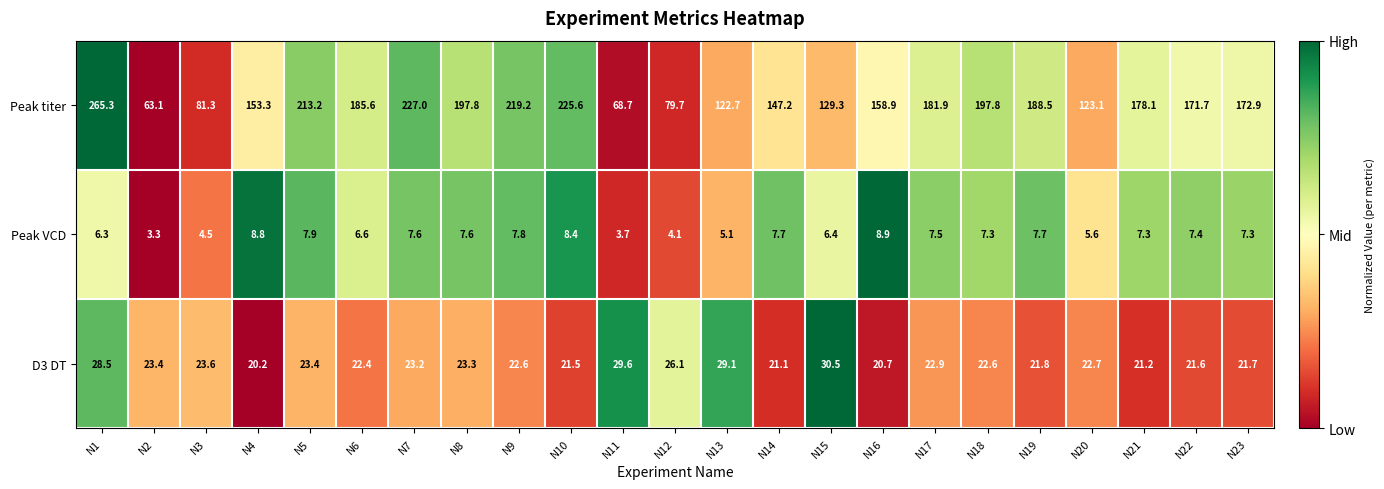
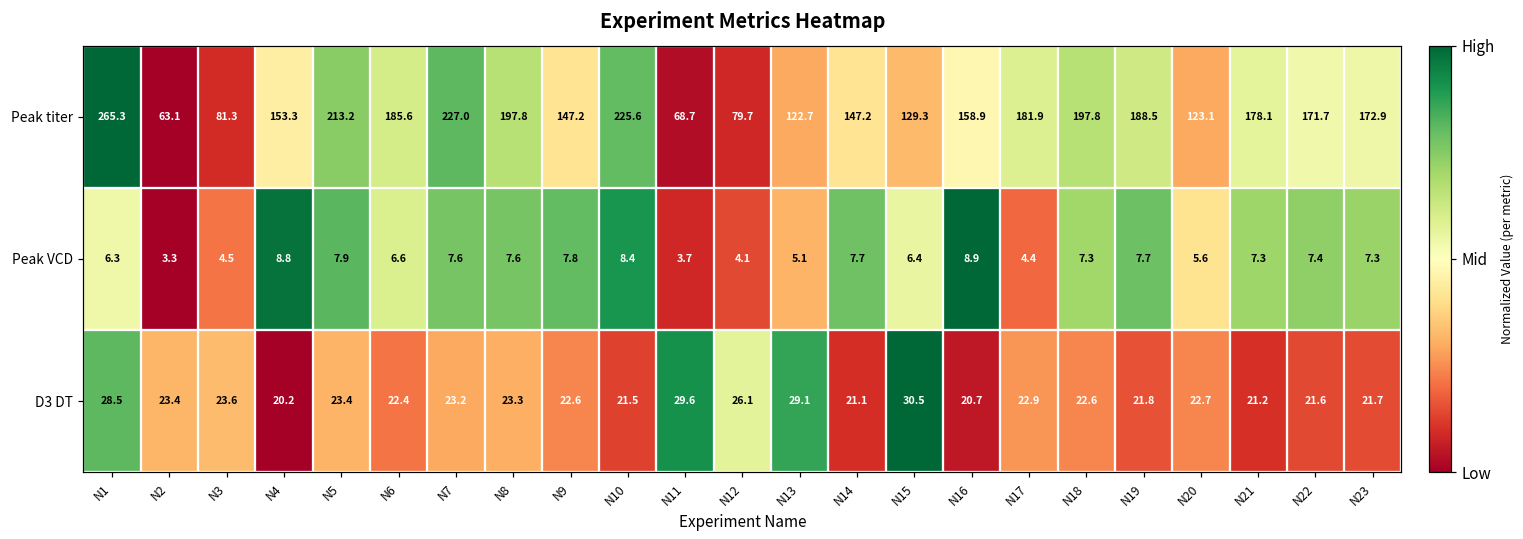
Peak titer, N9: 219.2 -> 147.2
Peak VCD, N17: 7.5 -> 4.4
